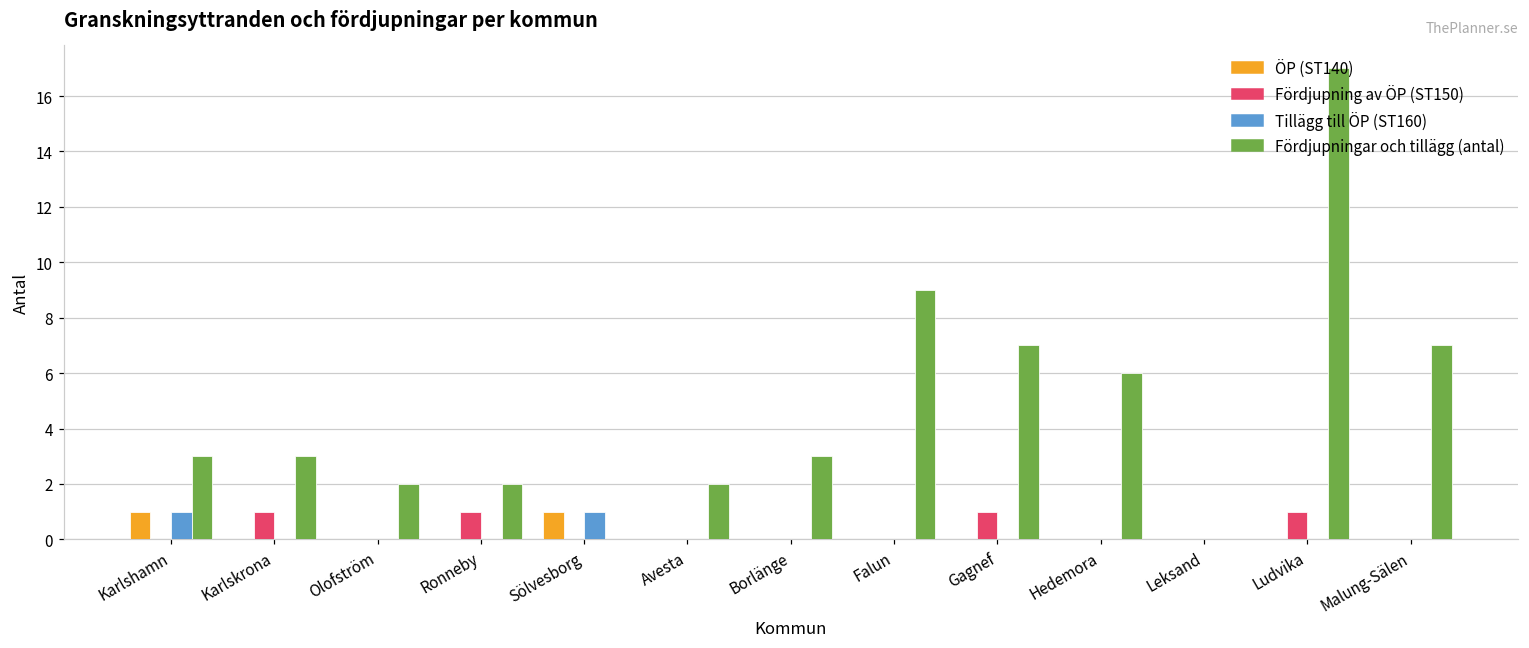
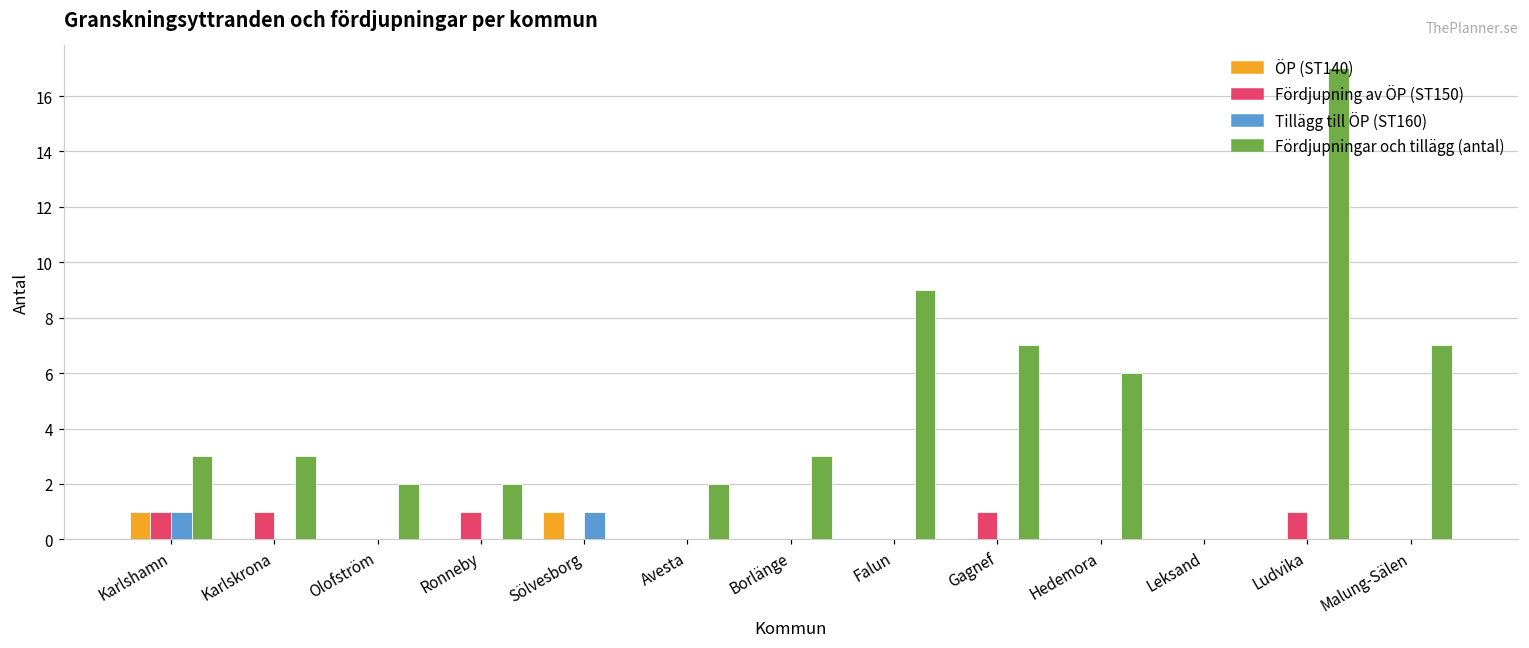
Fördjupning av ÖP (ST150), Karlshamn: 0 -> 1
